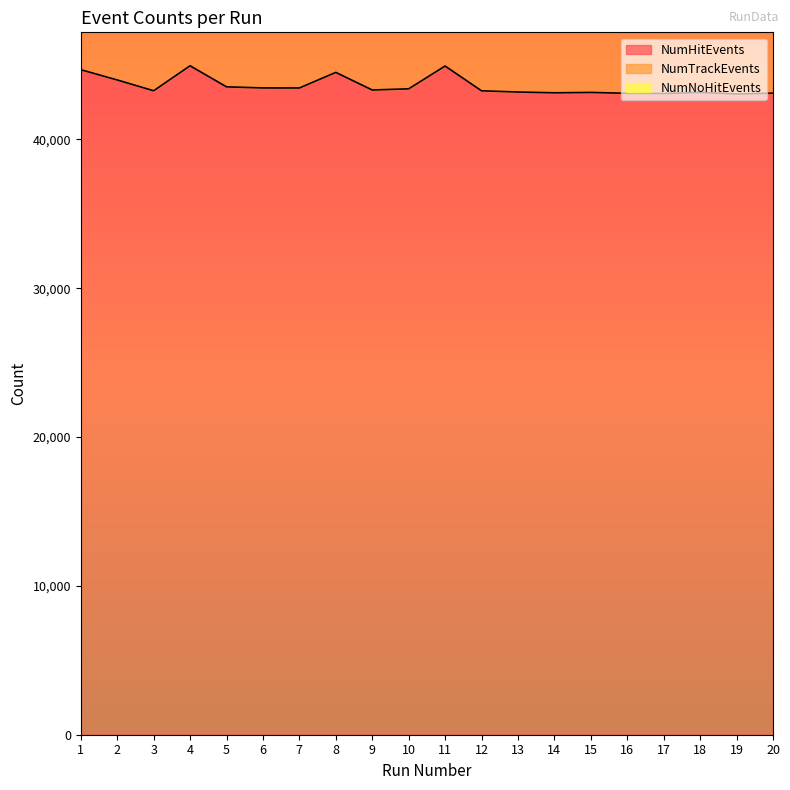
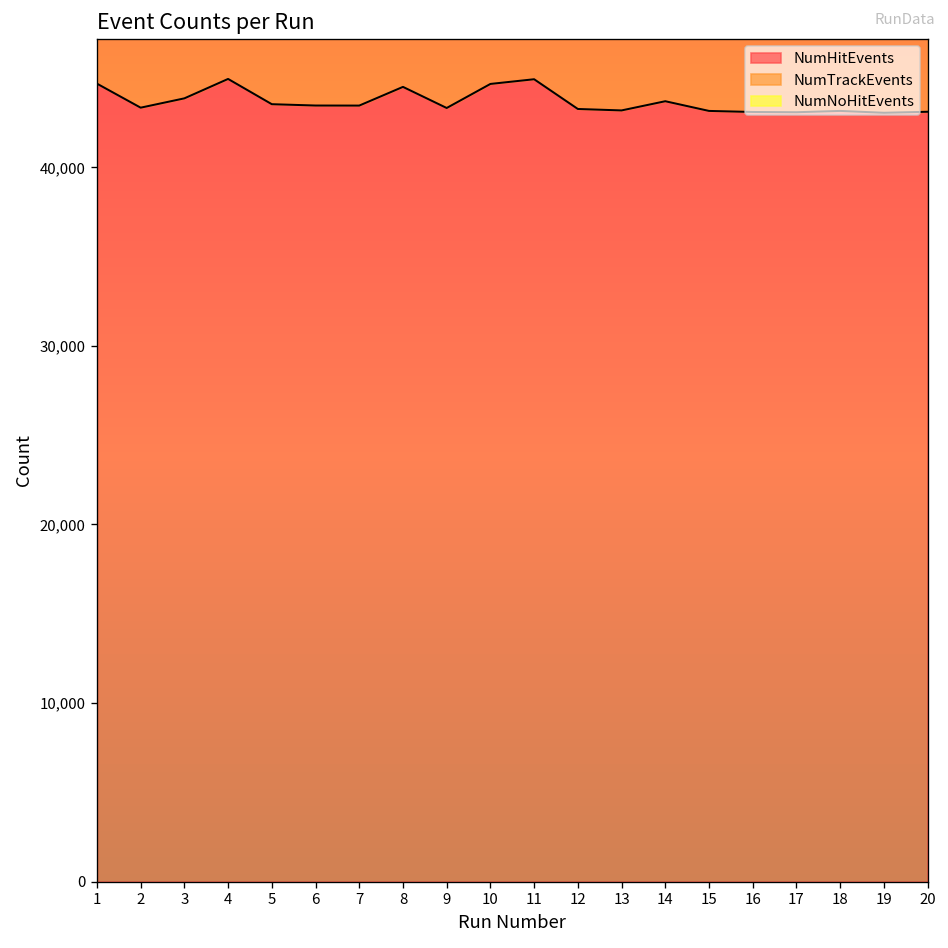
NumHitEvents, 2: 44,000 -> 43,300
NumHitEvents, 3: 43,300 -> 43,900
NumHitEvents, 10: 43,400 -> 44,700
NumHitEvents, 14: 43,100 -> 43,700
